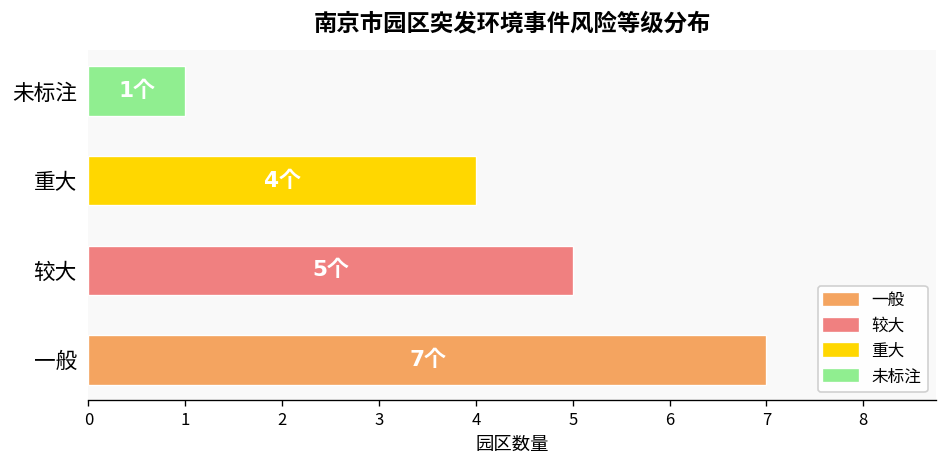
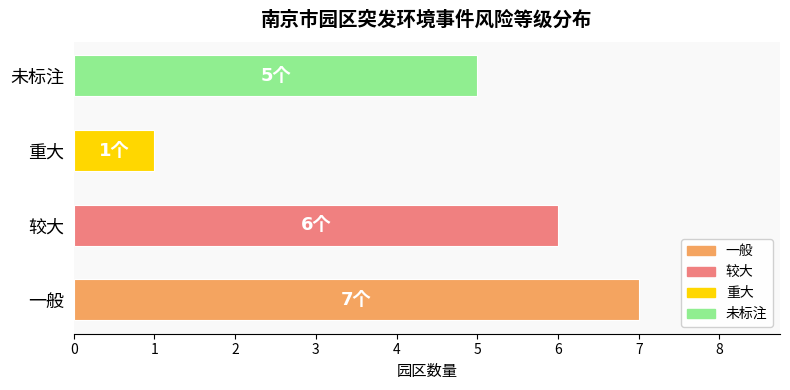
未标注: 1个 -> 5个
重大: 4个 -> 1个
较大: 5个 -> 6个
